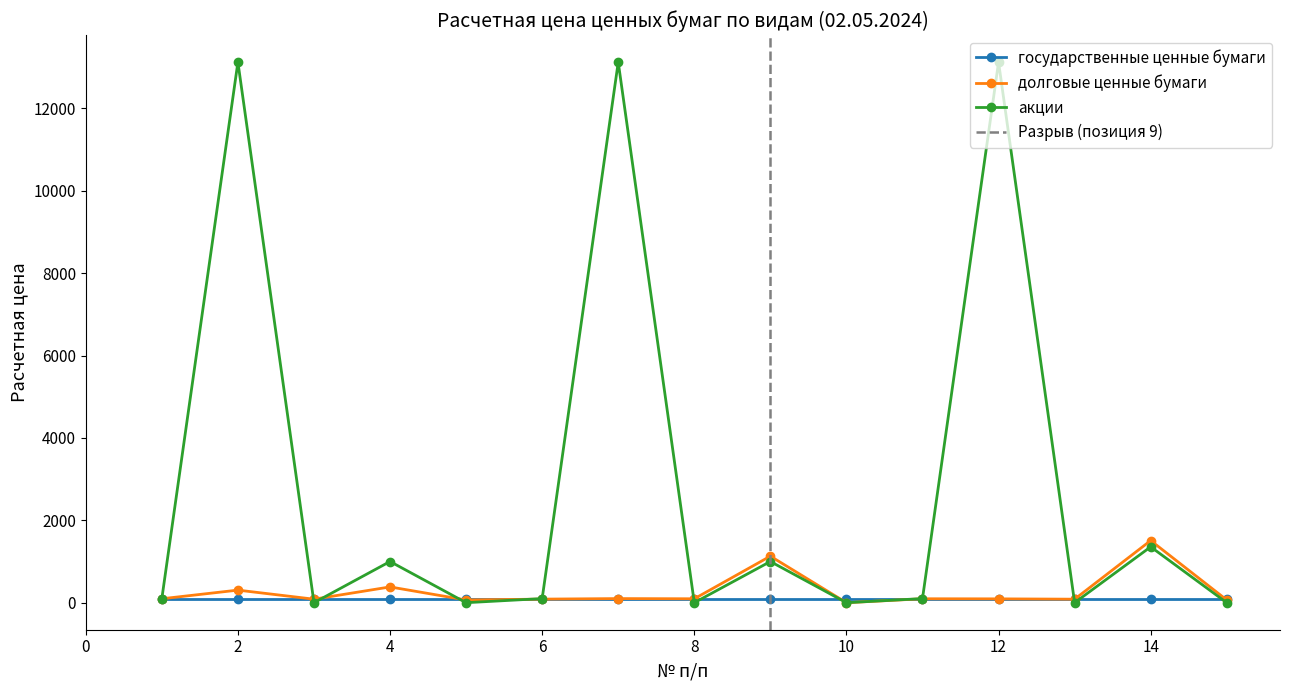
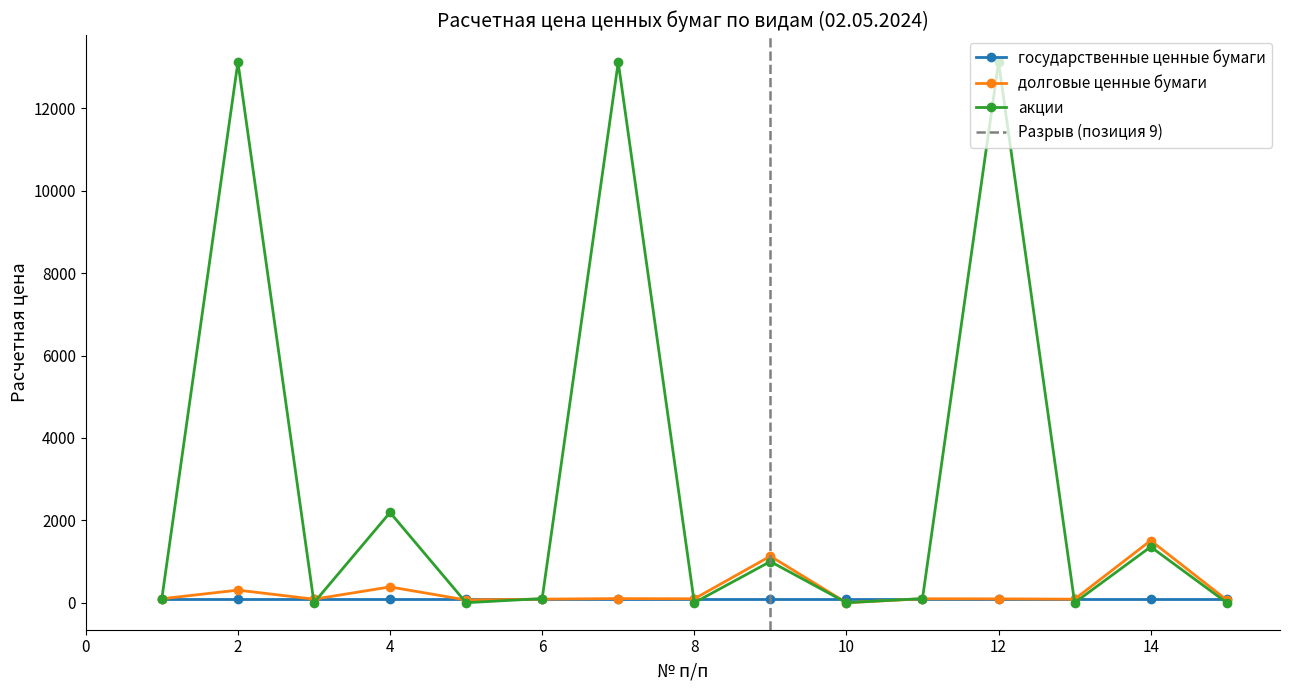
акции, 4: 1000 -> 2200
